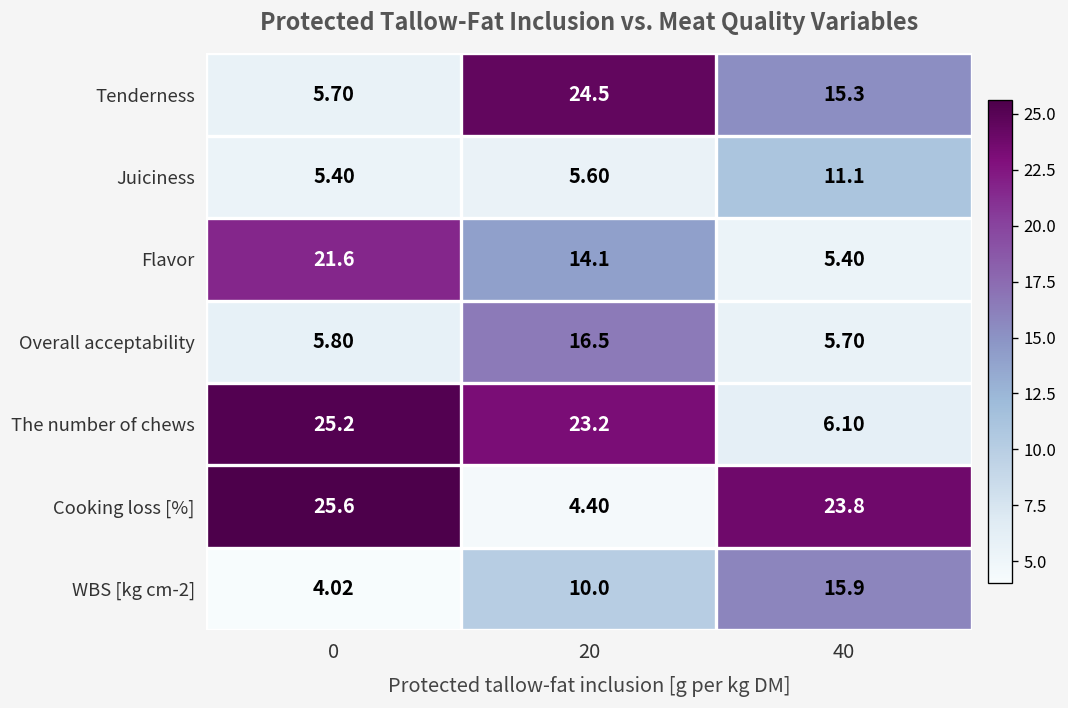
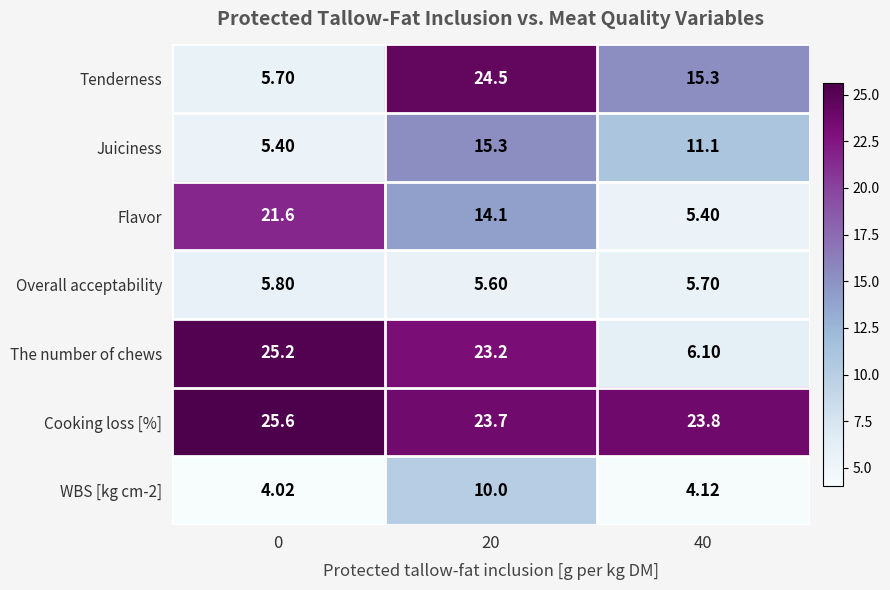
Juiciness, 20: 5.60 -> 15.3
Overall acceptability, 20: 16.5 -> 5.60
Cooking loss [%], 20: 4.40 -> 23.7
WBS [kg cm-2], 40: 15.9 -> 4.12
